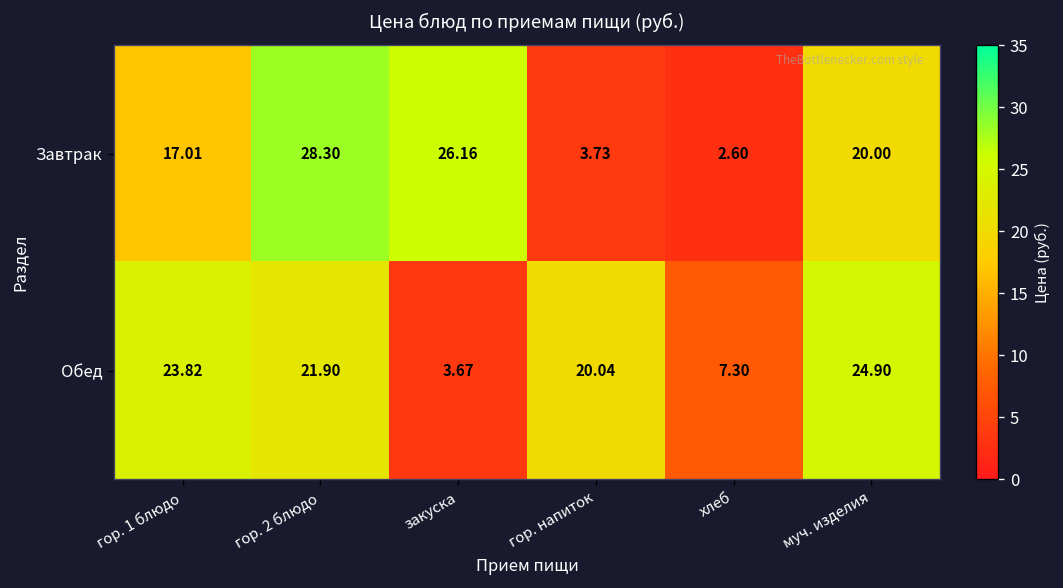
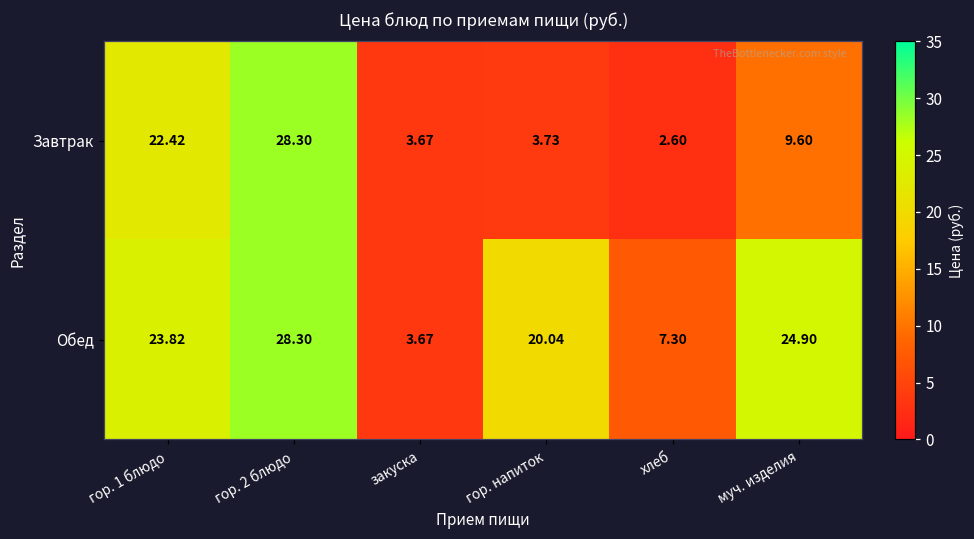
Завтрак, гор. 1 блюдо: 17.01 -> 22.42
Завтрак, закуска: 26.16 -> 3.67
Завтрак, муч. изделия: 20.00 -> 9.60
Обед, гор. 2 блюдо: 21.90 -> 28.30
